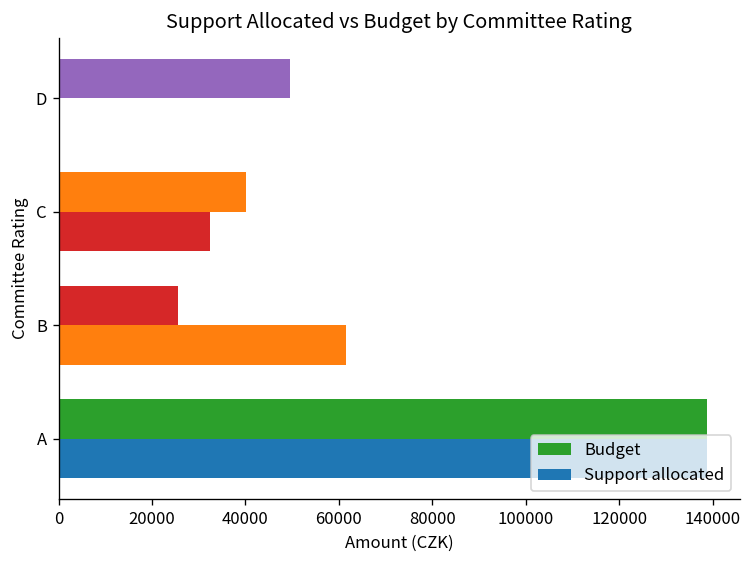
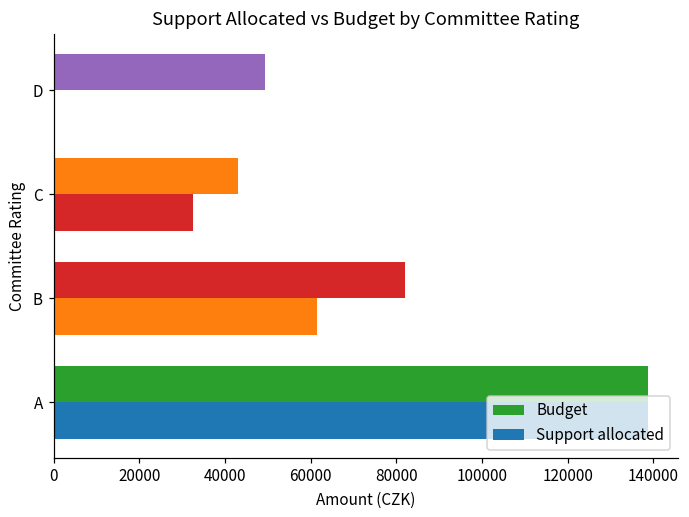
Budget, C: 40000 -> 43000
Budget, B: 25000 -> 82000
